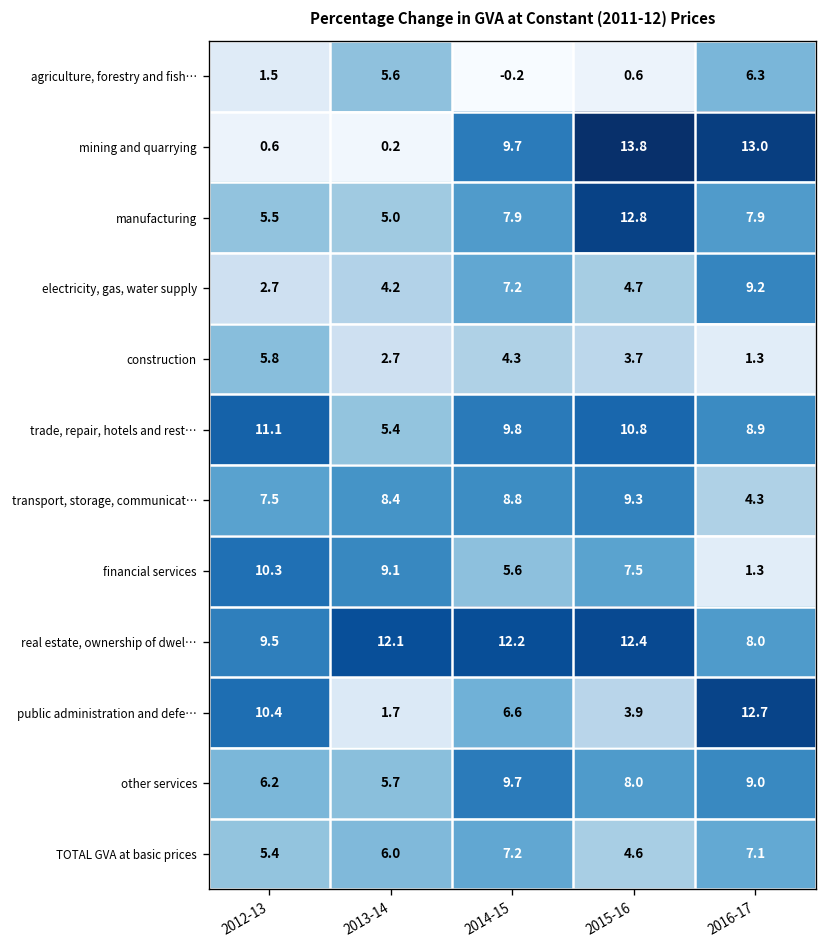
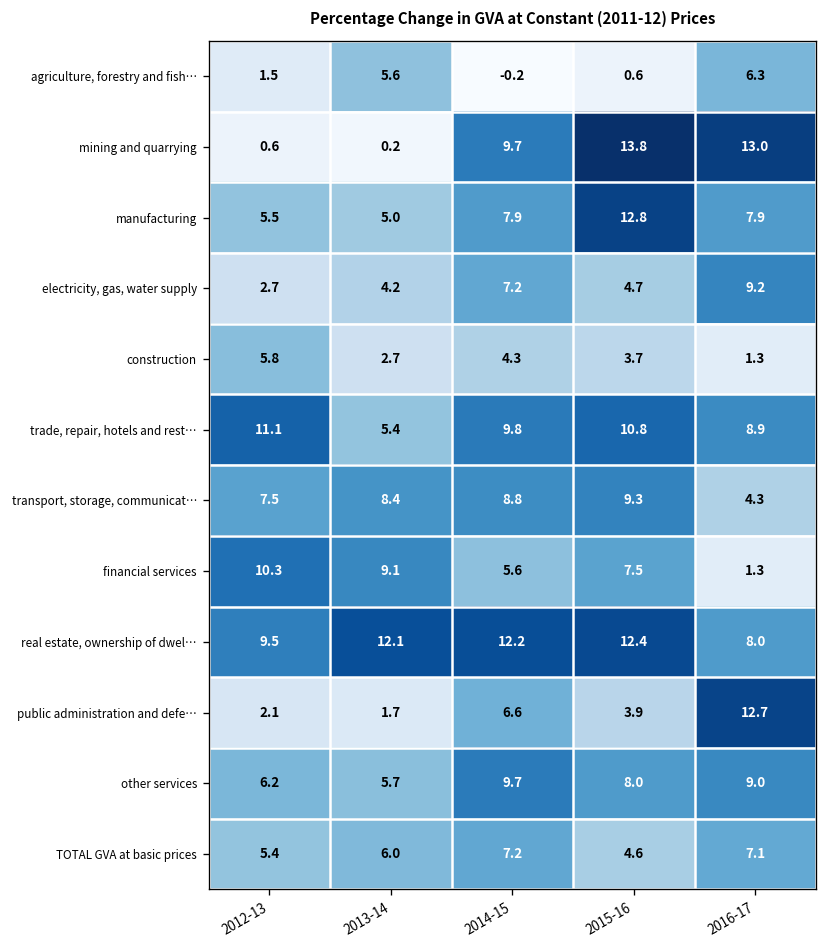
public administration and defe…, 2012-13: 10.4 -> 2.1
